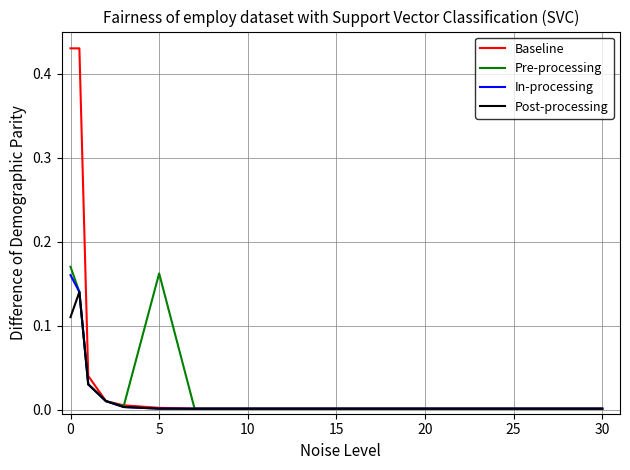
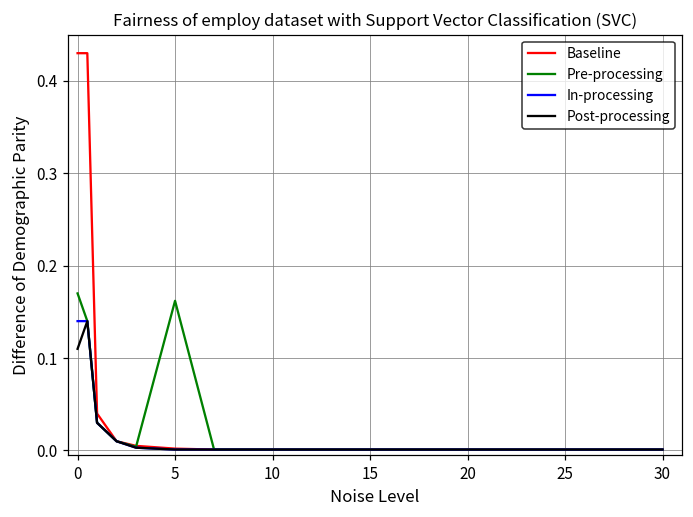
In-processing, 0: 0.16 -> 0.14
